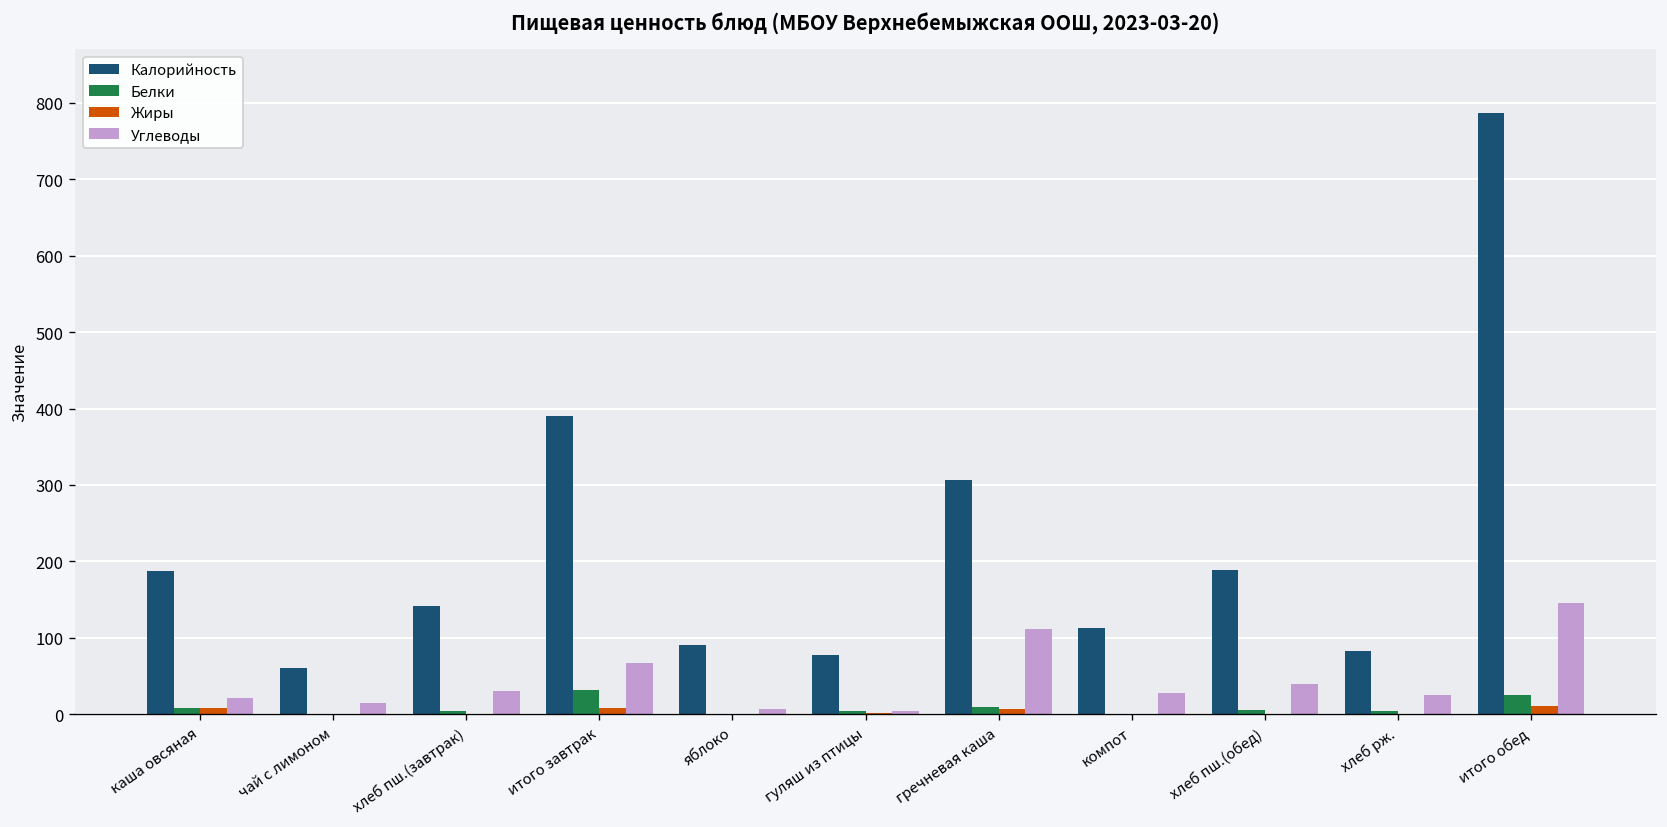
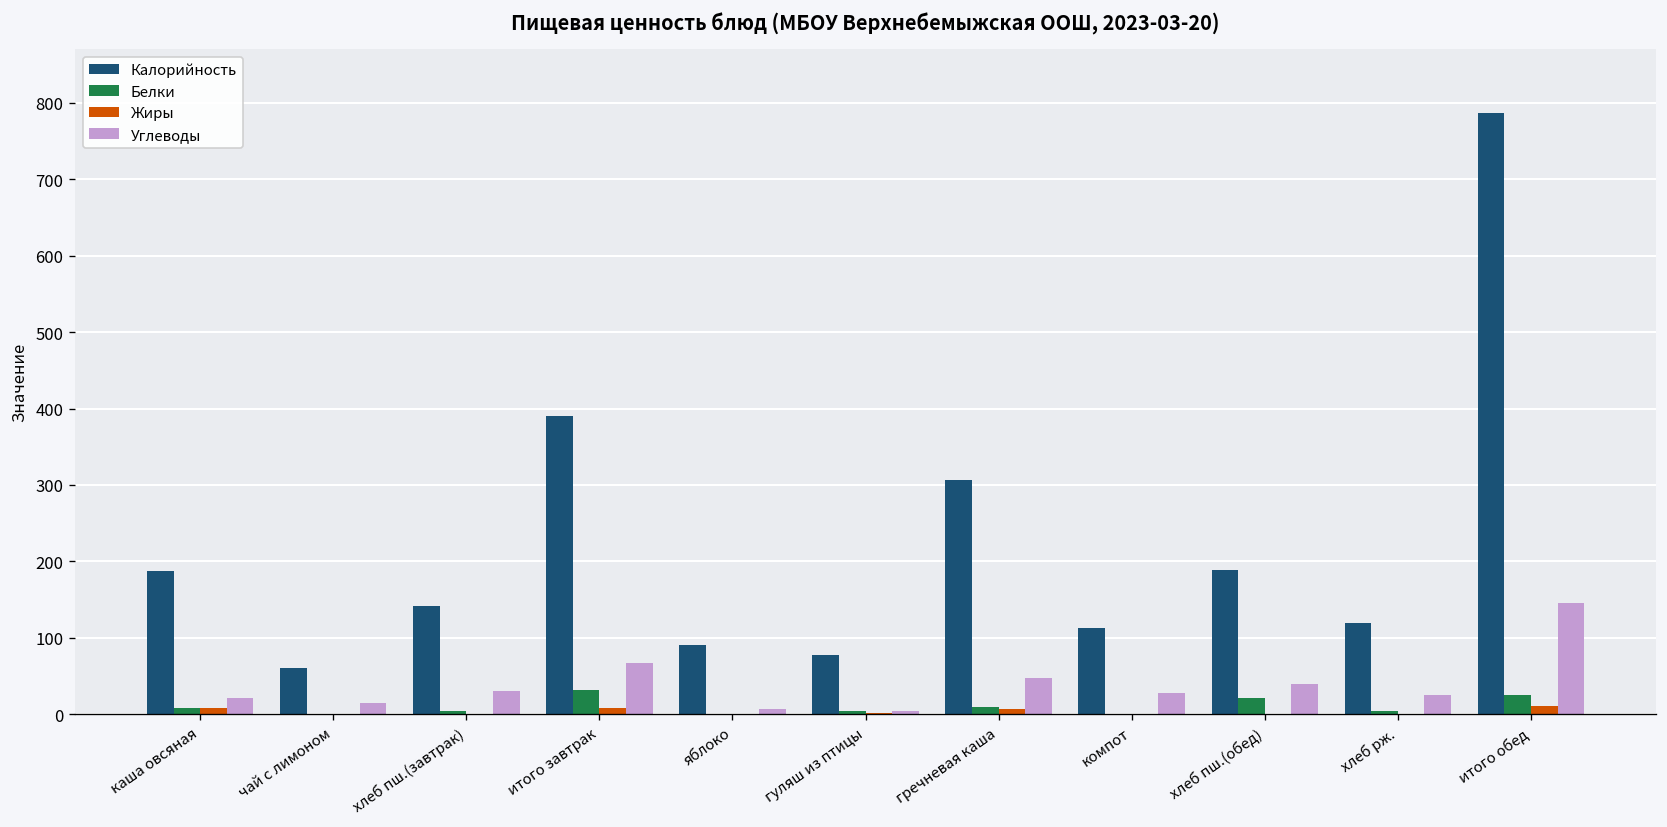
Углеводы, гречневая каша: 110 -> 50
Белки, хлеб пш.(обед): 10 -> 20
Калорийность, хлеб рж.: 80 -> 120
